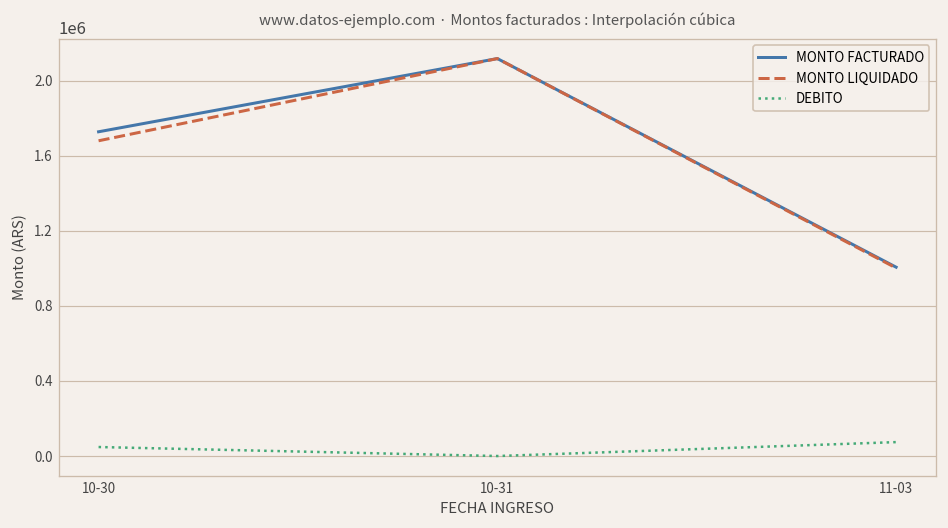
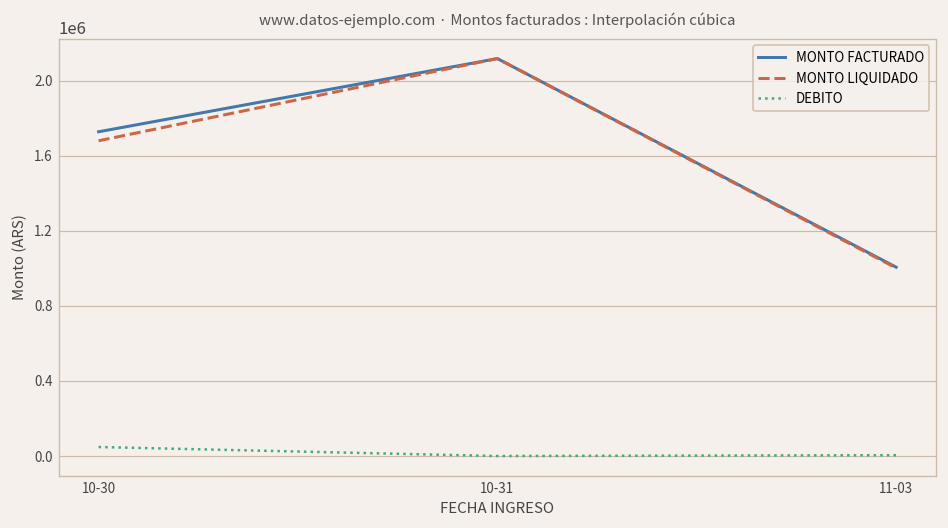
DEBITO, 11-03: 70000 -> 0
